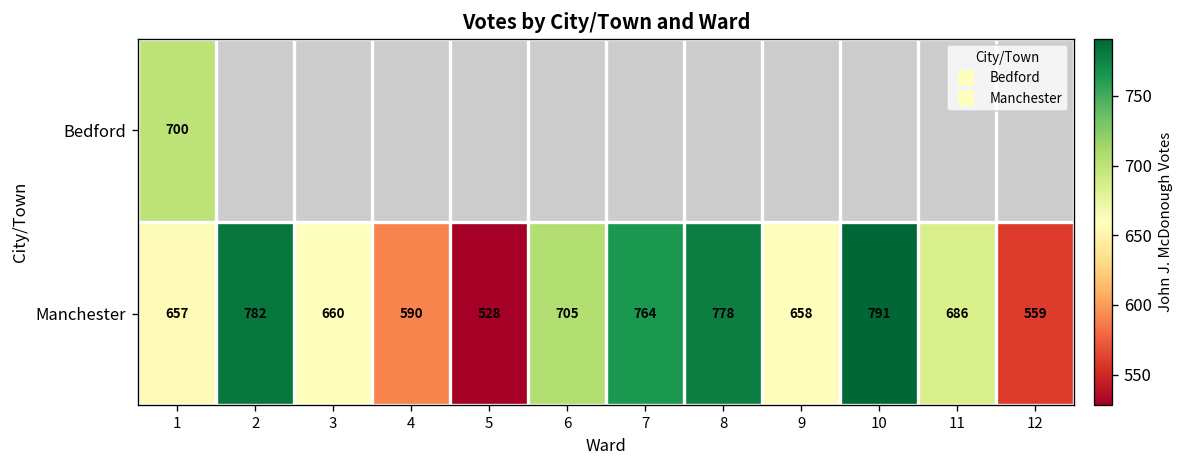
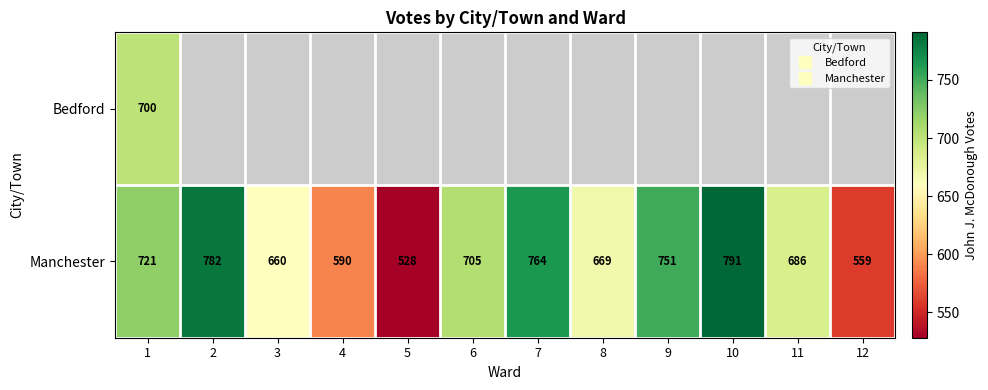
Manchester, 1: 657 -> 721
Manchester, 8: 778 -> 669
Manchester, 9: 658 -> 751
